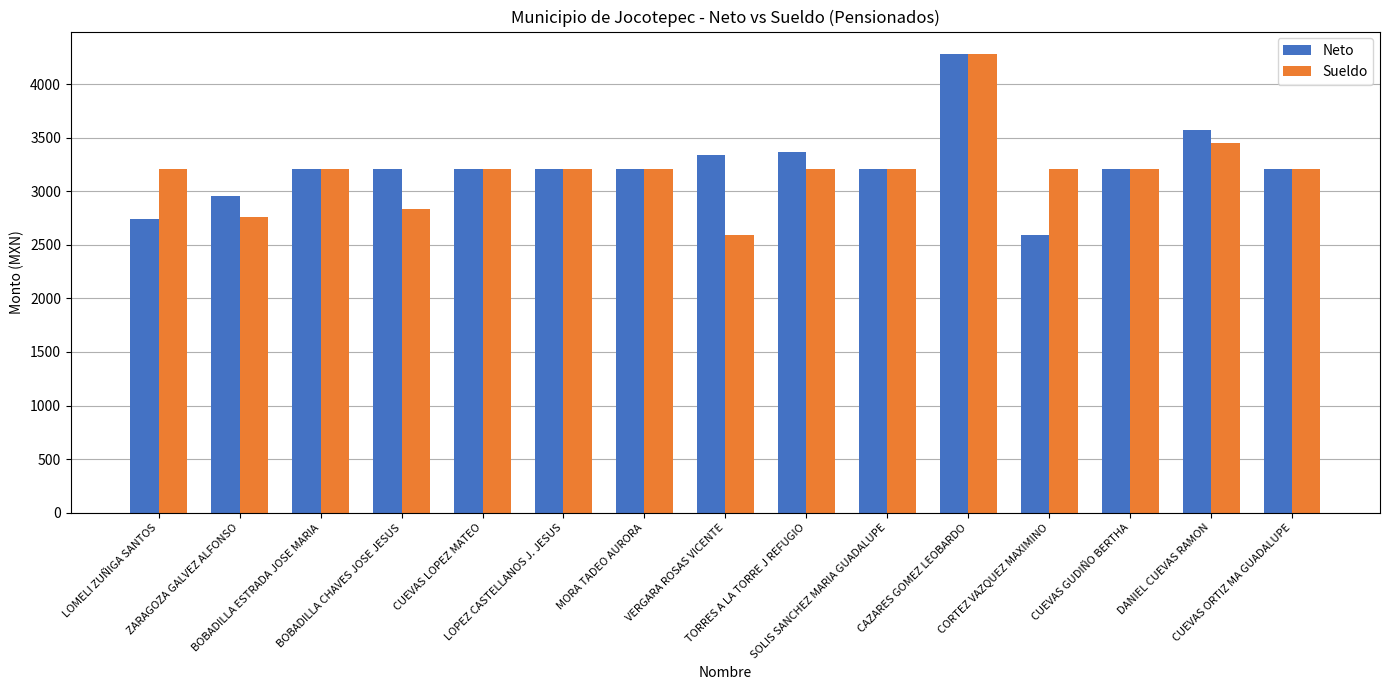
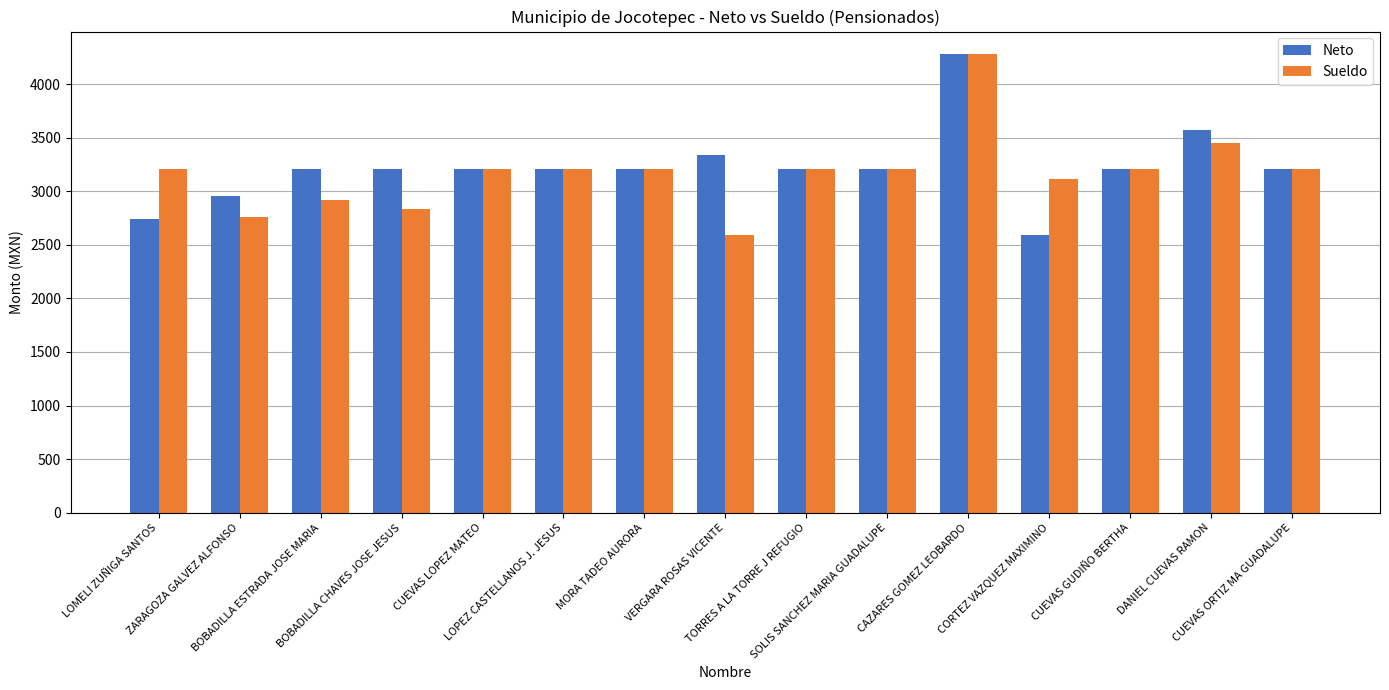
Sueldo, BOBADILLA ESTRADA JOSE MARIA: 3210 -> 2920
Neto, TORRES A LA TORRE J REFUGIO: 3370 -> 3210
Sueldo, CORTEZ VAZQUEZ MAXIMINO: 3210 -> 3110
